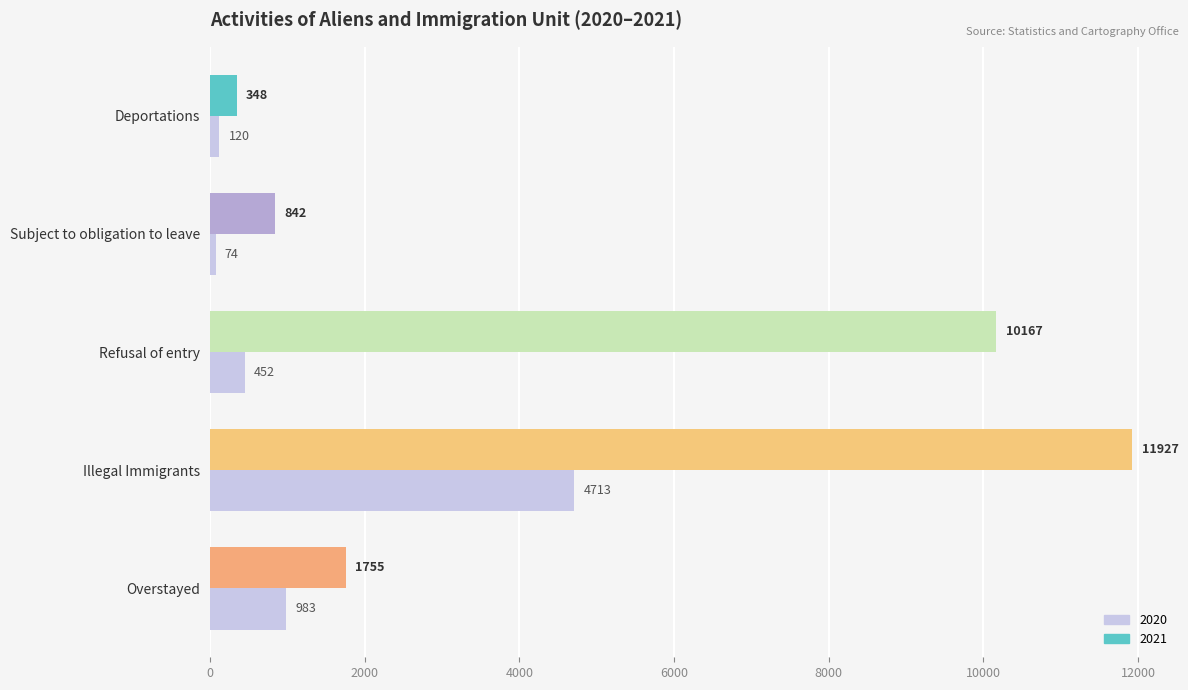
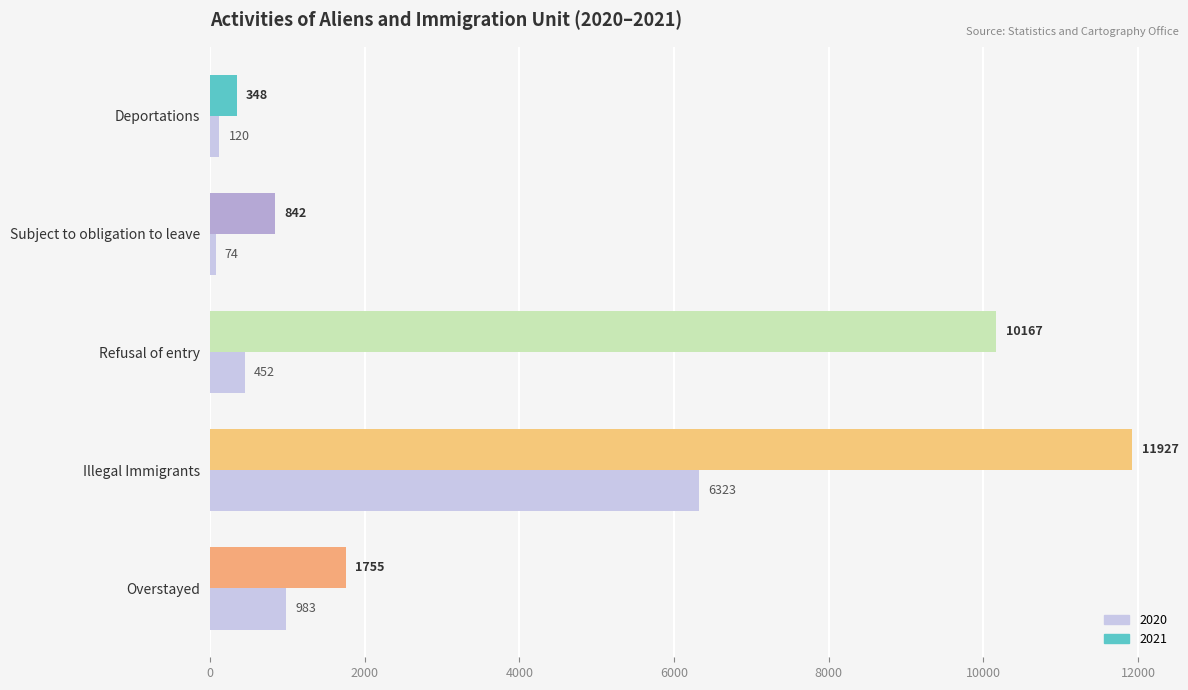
2020, Illegal Immigrants: 4713 -> 6323
